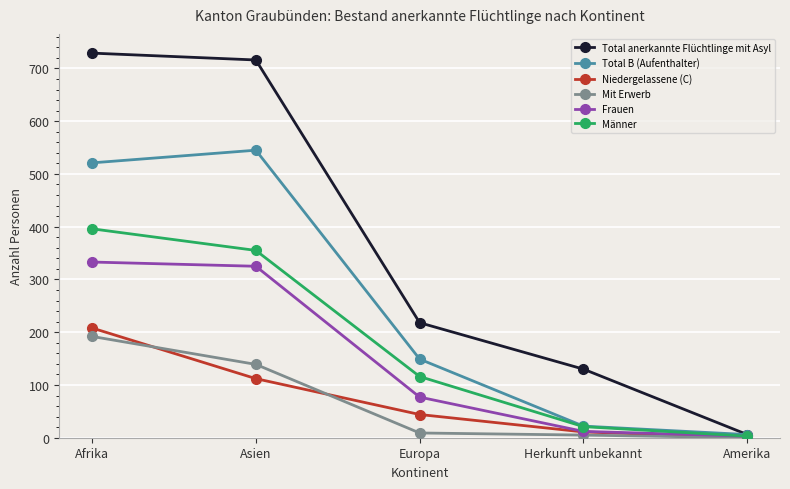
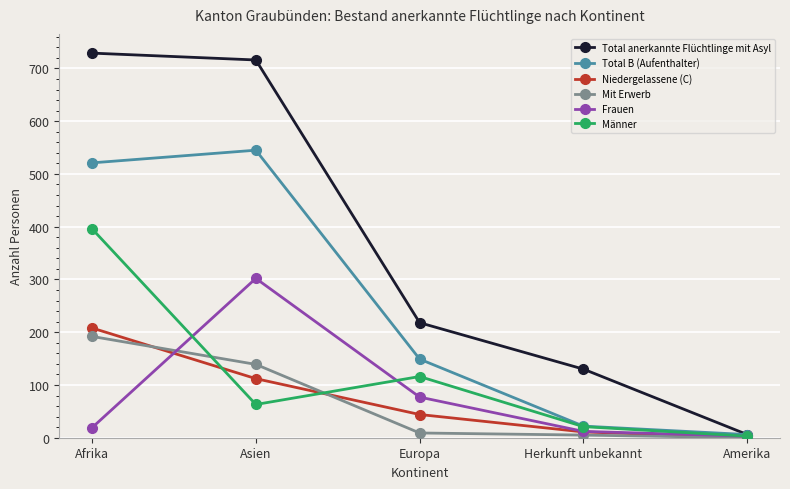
Frauen, Afrika: 330 -> 20
Frauen, Asien: 330 -> 300
Männer, Asien: 360 -> 60
